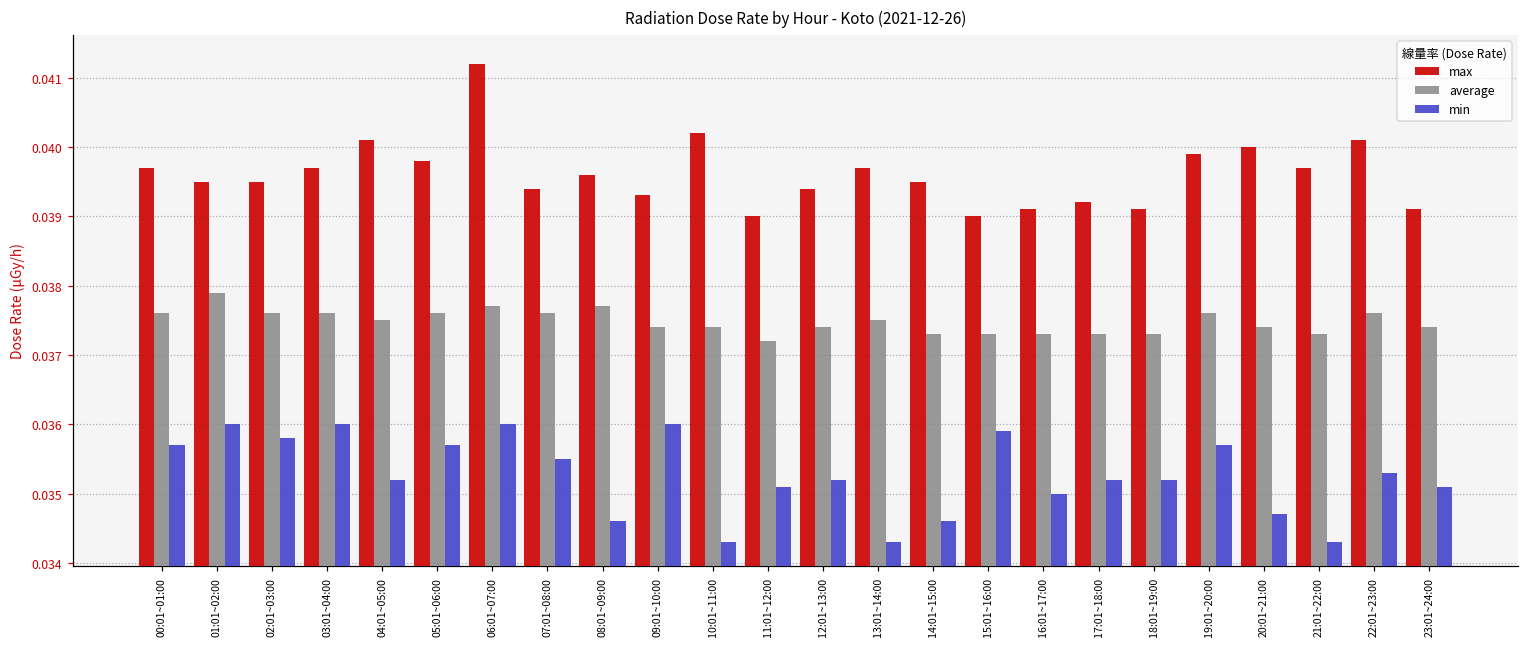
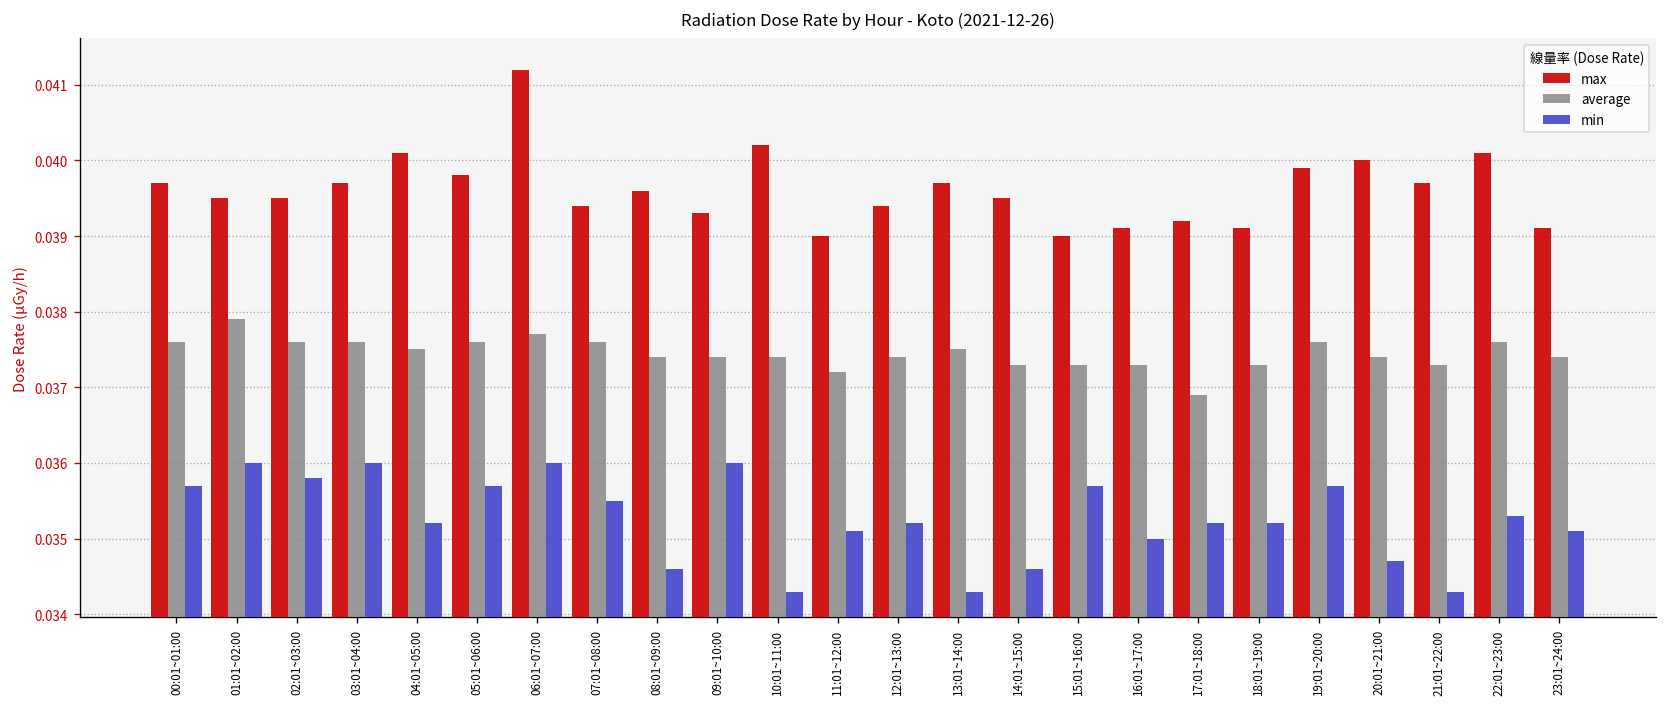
average, 08:01~09:00: 0.0377 -> 0.0374
min, 15:01~16:00: 0.0359 -> 0.0357
average, 17:01~18:00: 0.0373 -> 0.0369
